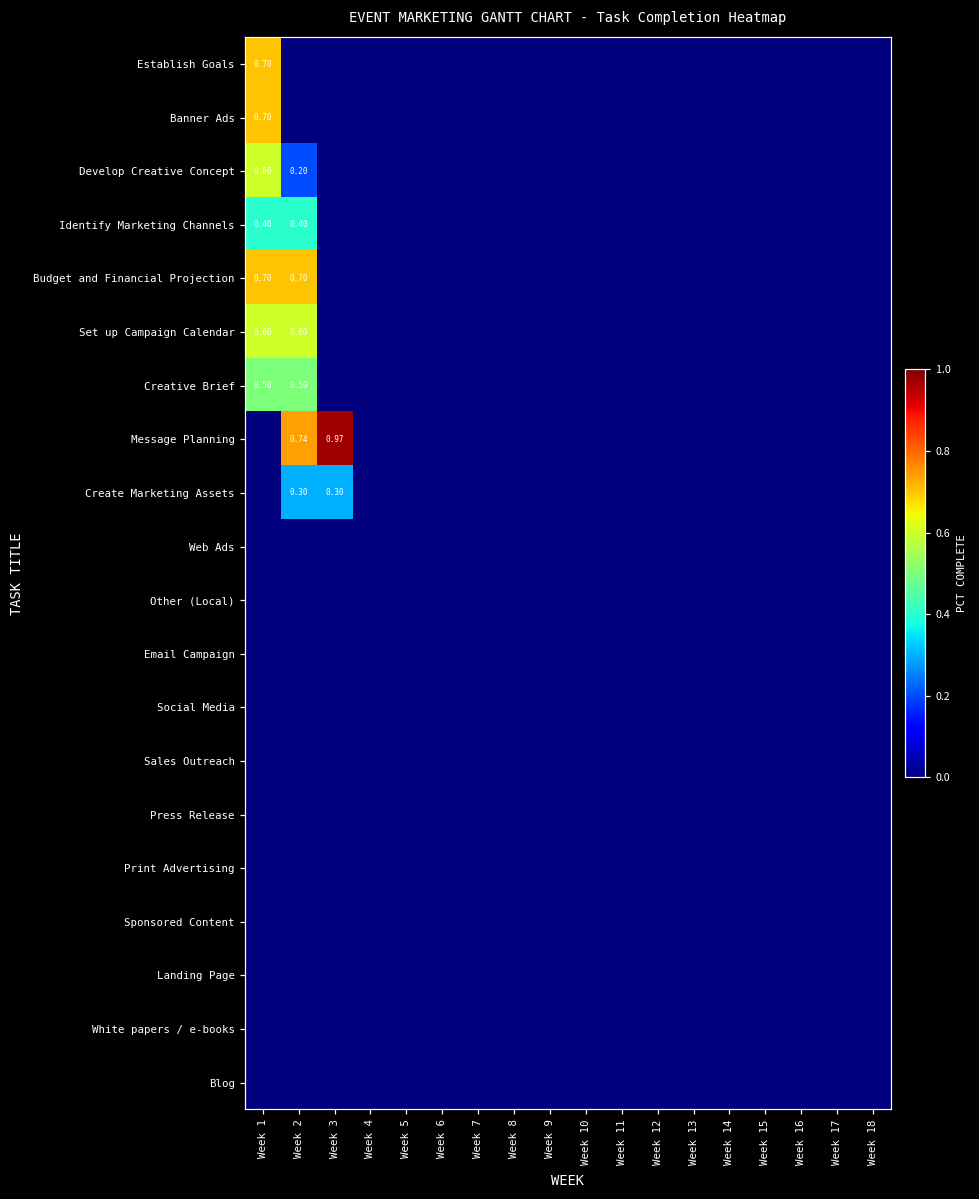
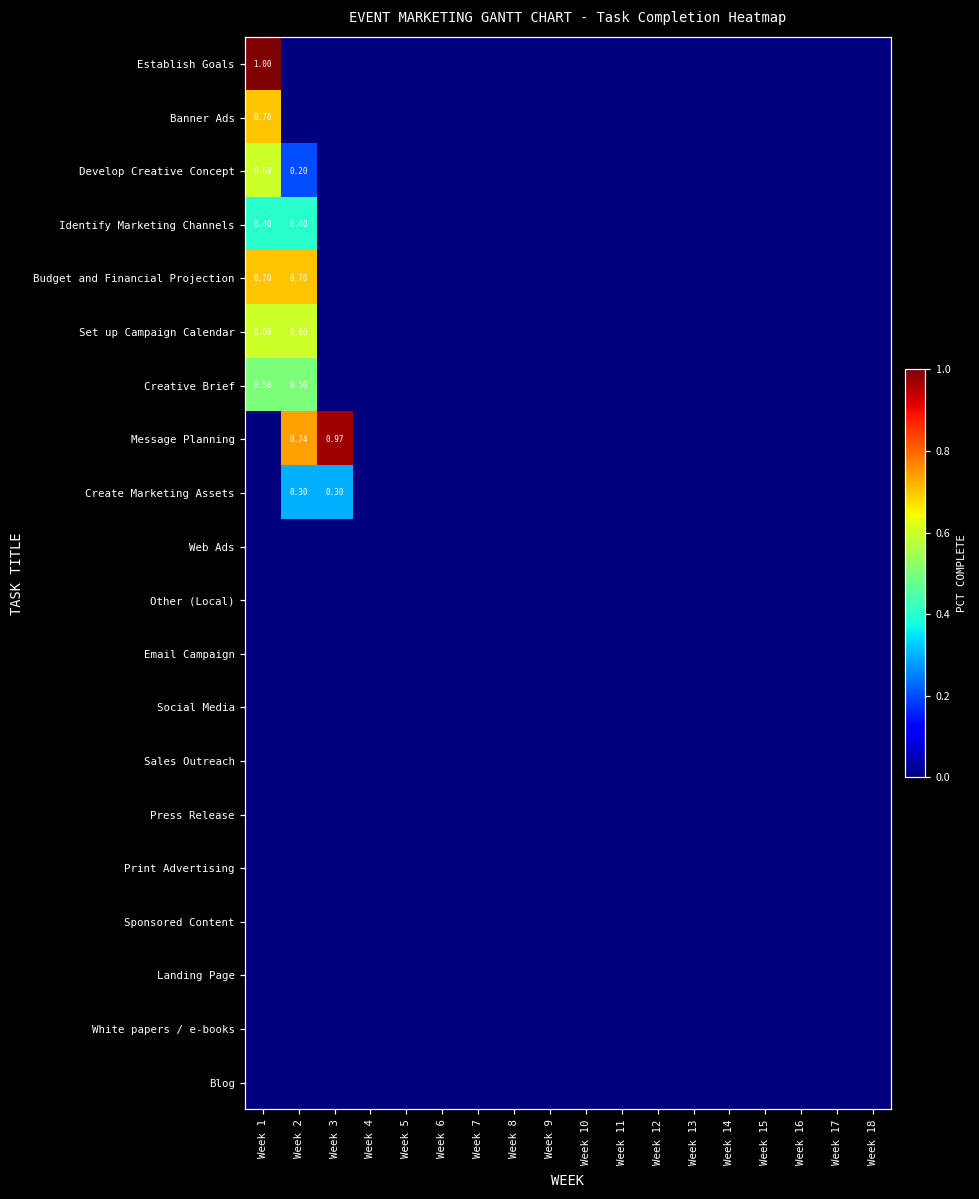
Establish Goals, Week 1: 0.70 -> 1.00
